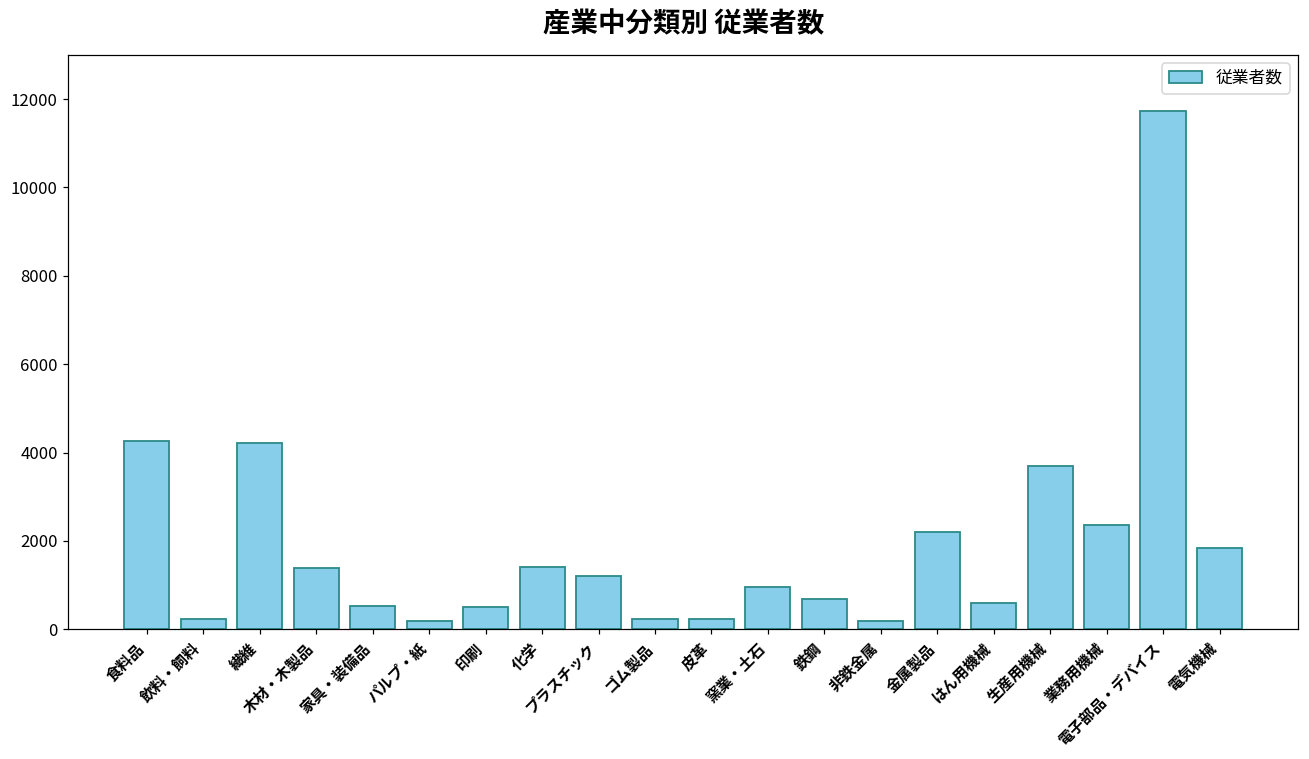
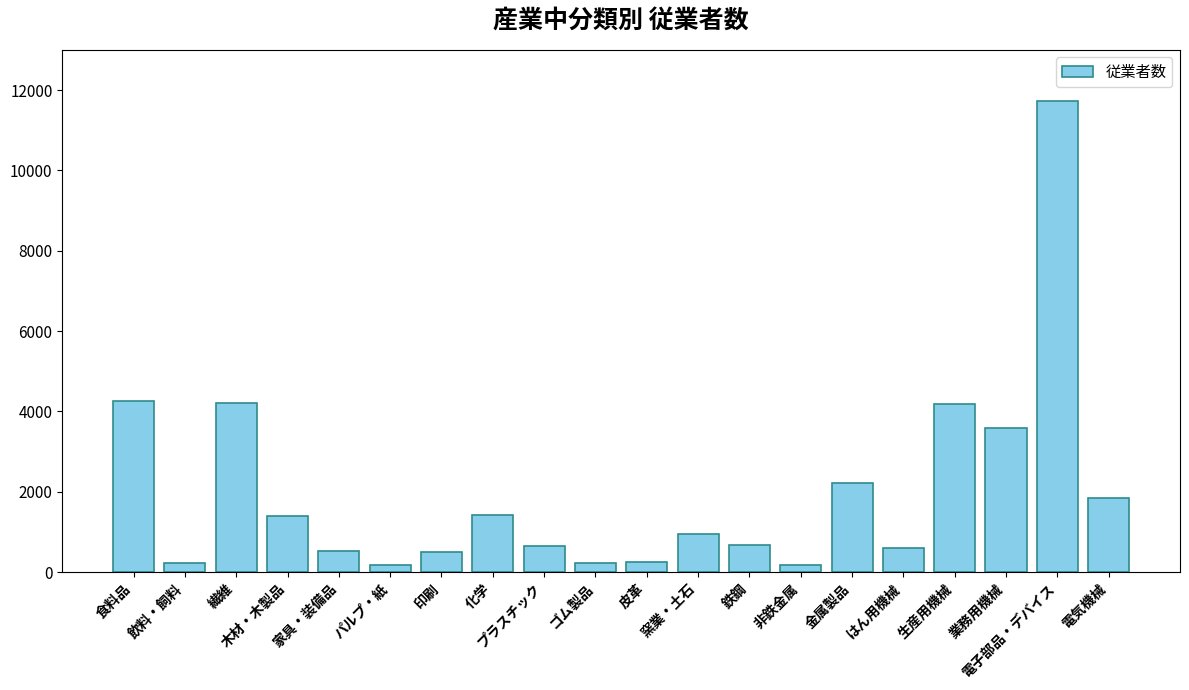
プラスチック: 1200 -> 600
生産用機械: 3700 -> 4200
業務用機械: 2400 -> 3600
